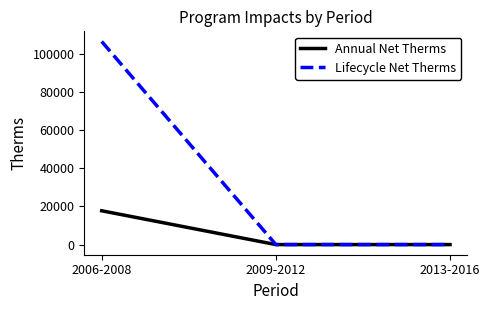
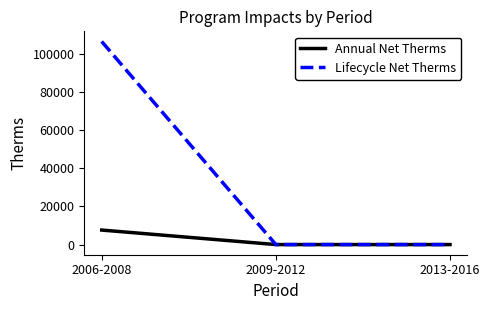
Annual Net Therms, 2006-2008: 18000 -> 8000
